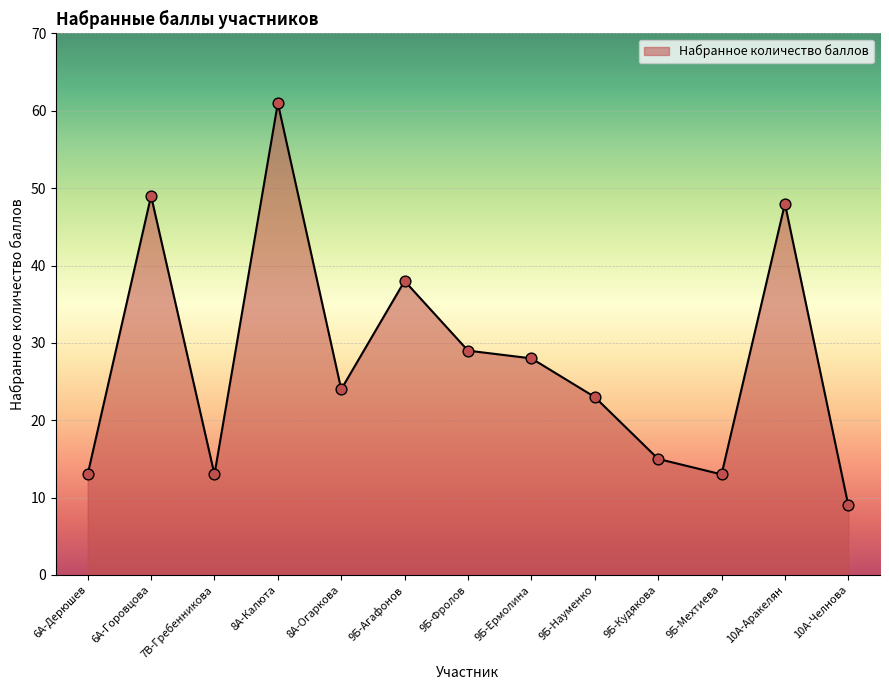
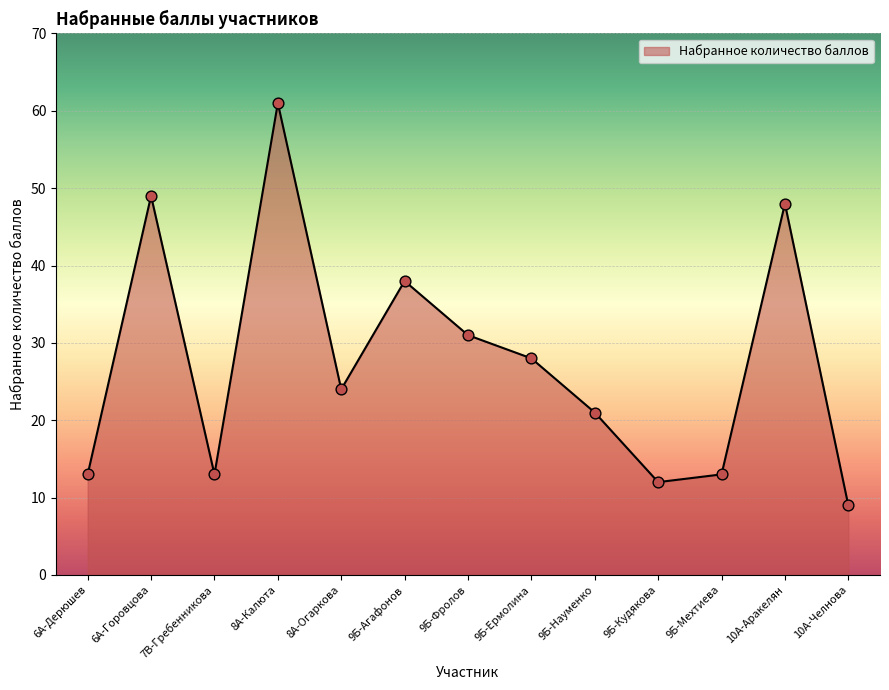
9Б-Фролов: 29 -> 31
9Б-Науменко: 23 -> 21
9Б-Кудякова: 15 -> 12
